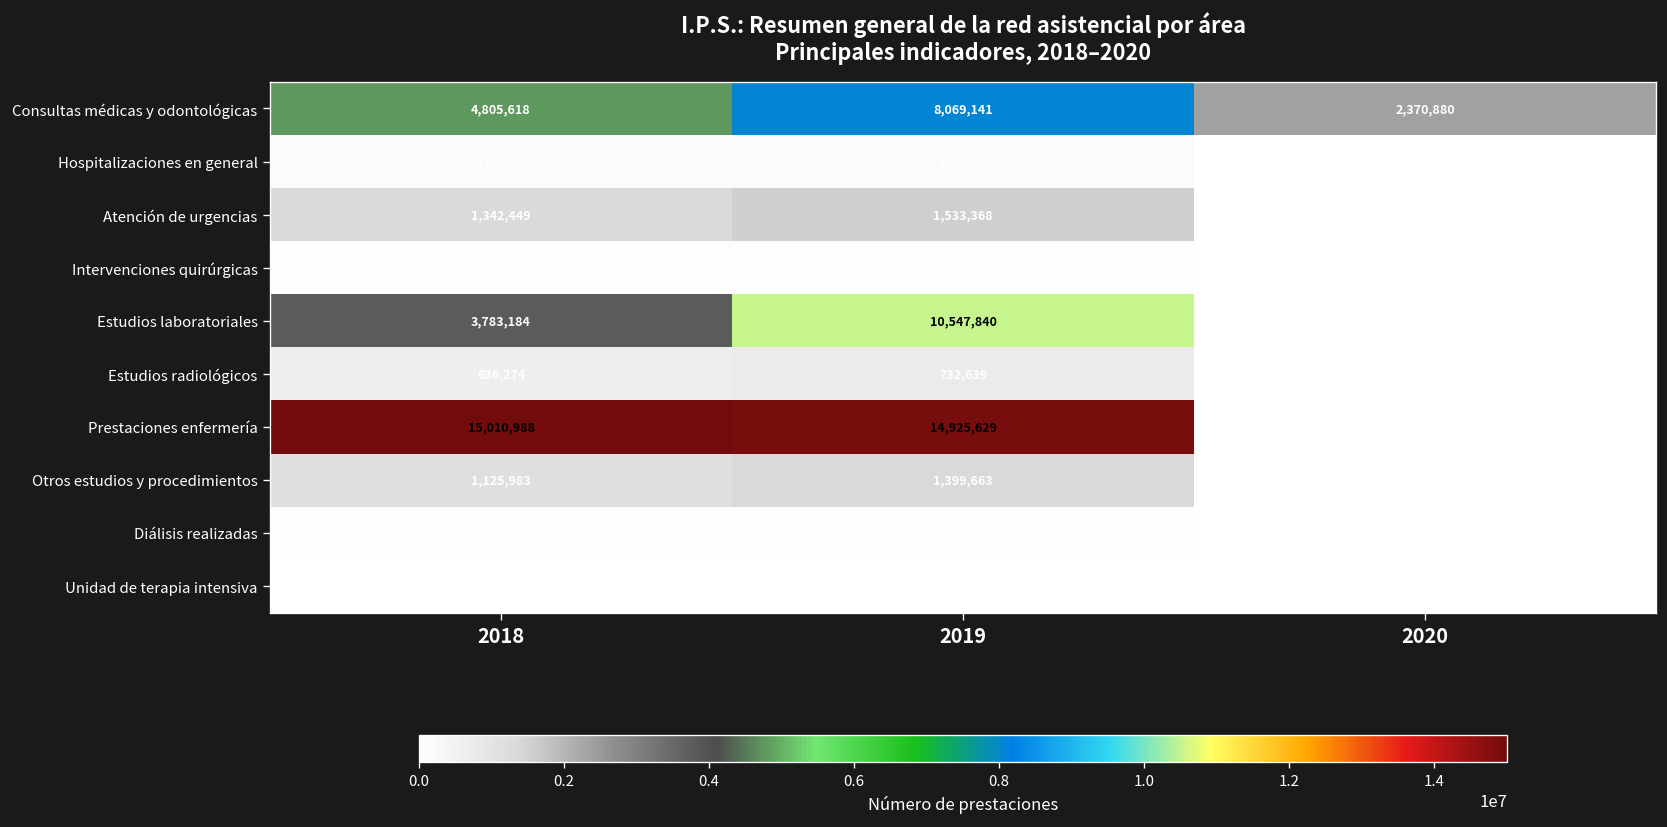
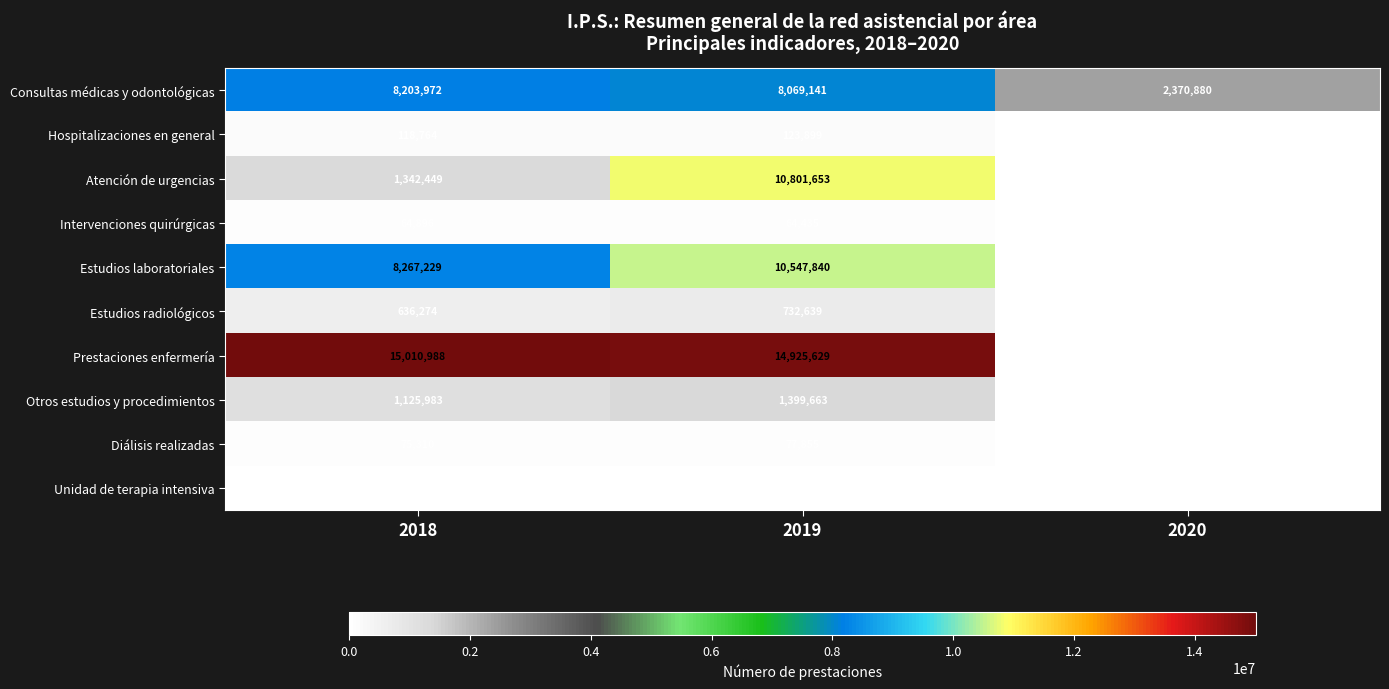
Consultas médicas y odontológicas, 2018: 4,805,618 -> 8,203,972
Atención de urgencias, 2019: 1,533,368 -> 10,801,653
Estudios laboratoriales, 2018: 3,783,184 -> 8,267,229
